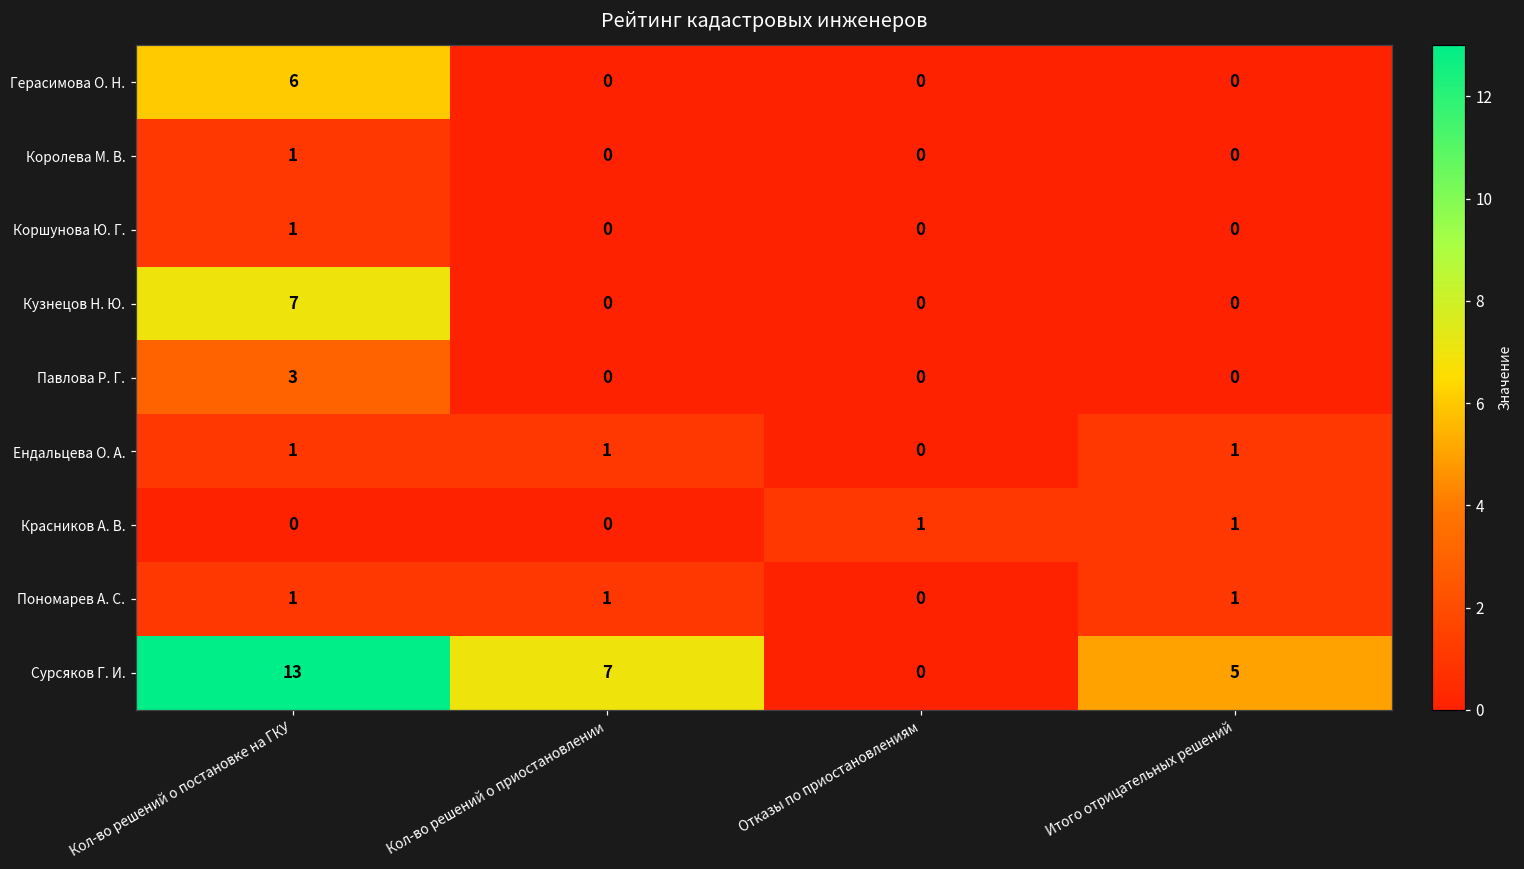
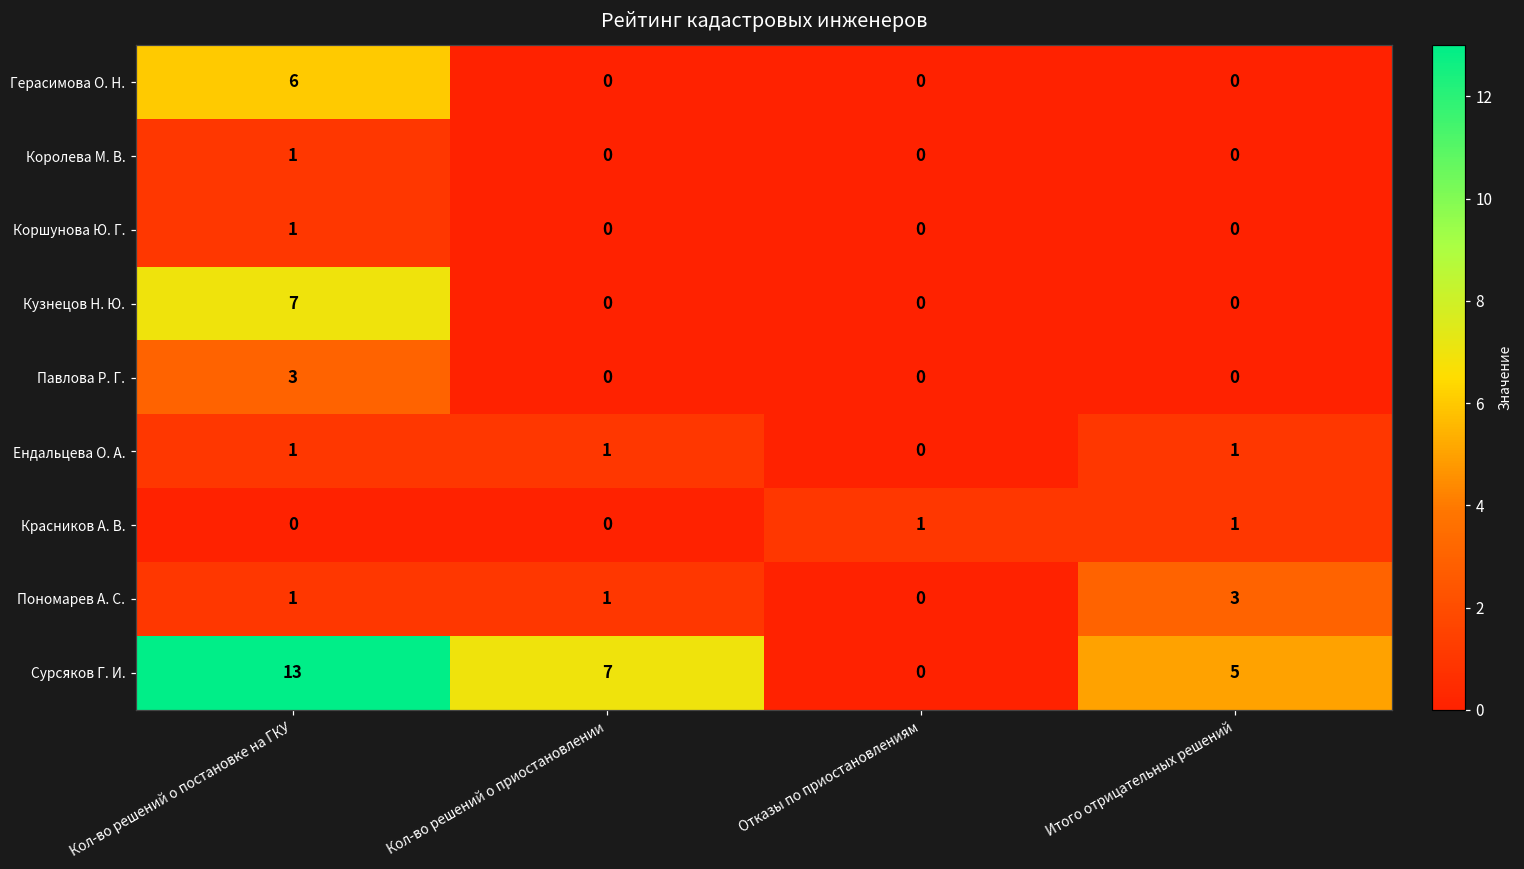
Пономарев А. С., Итого отрицательных решений: 1 -> 3
